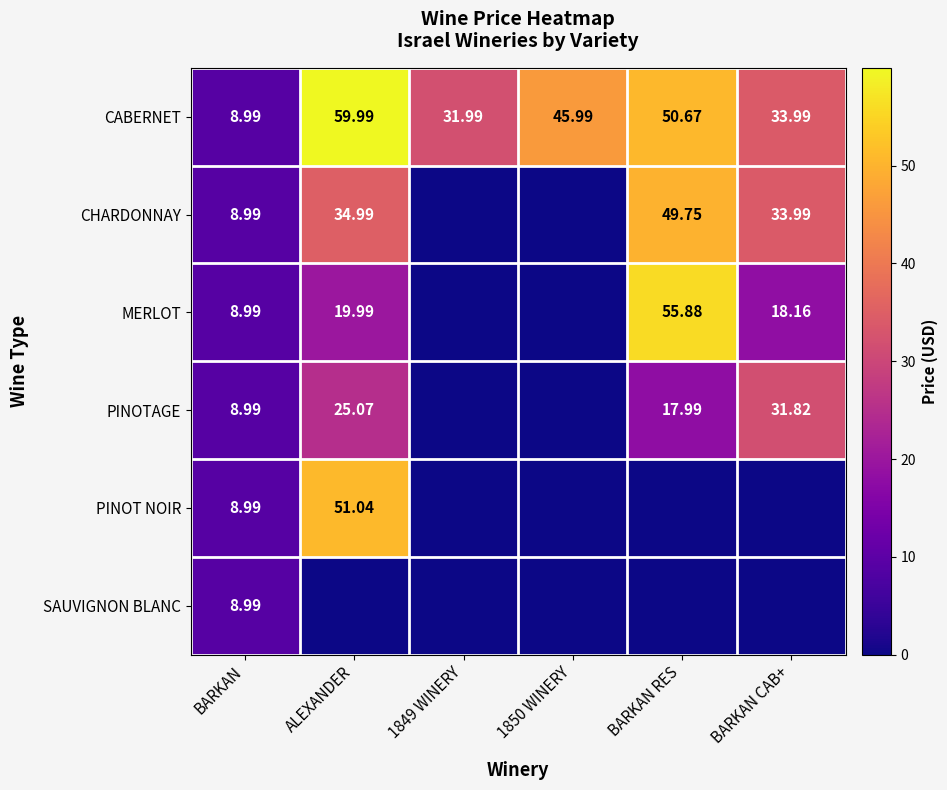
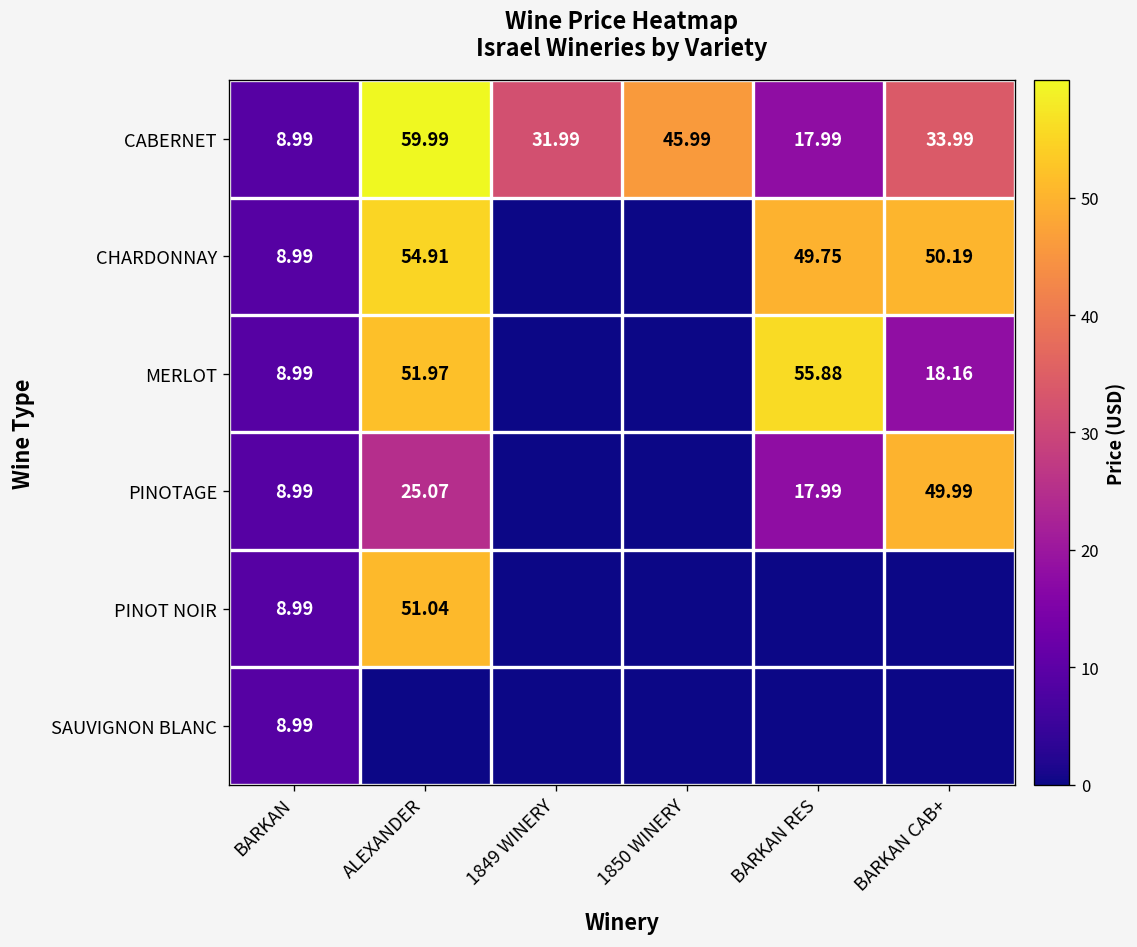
CABERNET, BARKAN RES: 50.67 -> 17.99
CHARDONNAY, ALEXANDER: 34.99 -> 54.91
CHARDONNAY, BARKAN CAB+: 33.99 -> 50.19
MERLOT, ALEXANDER: 19.99 -> 51.97
PINOTAGE, BARKAN CAB+: 31.82 -> 49.99
